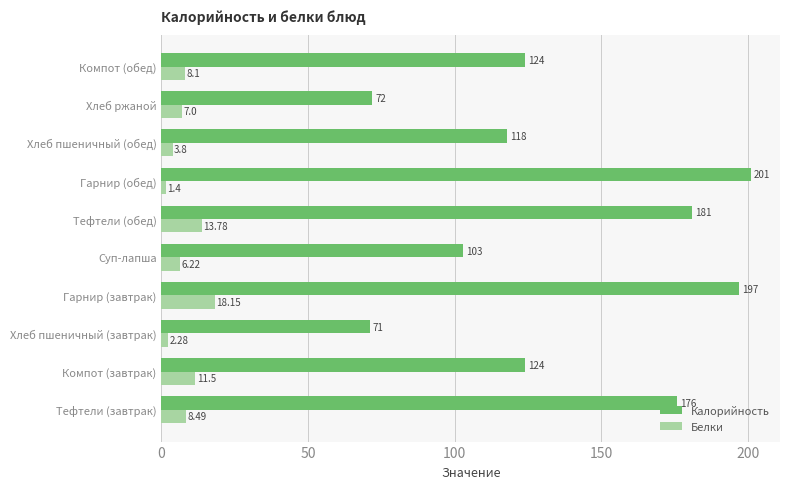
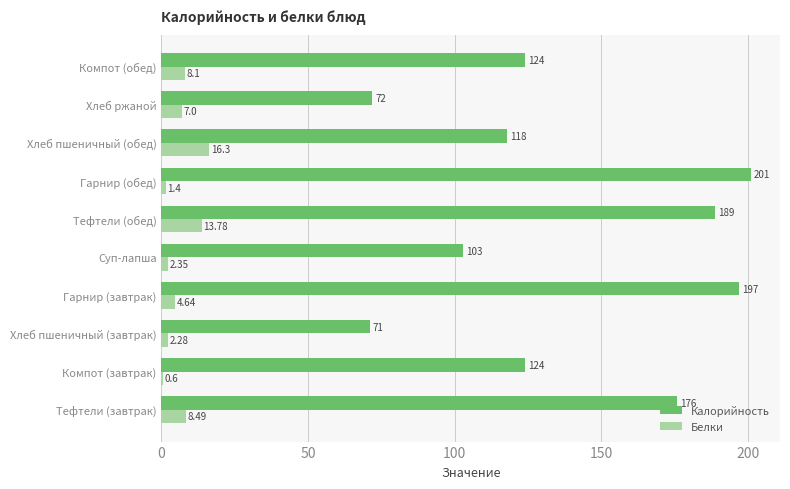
Белки, Хлеб пшеничный (обед): 3.8 -> 16.3
Калорийность, Тефтели (обед): 181 -> 189
Белки, Суп-лапша: 6.22 -> 2.35
Белки, Гарнир (завтрак): 18.15 -> 4.64
Белки, Компот (завтрак): 11.5 -> 0.6
